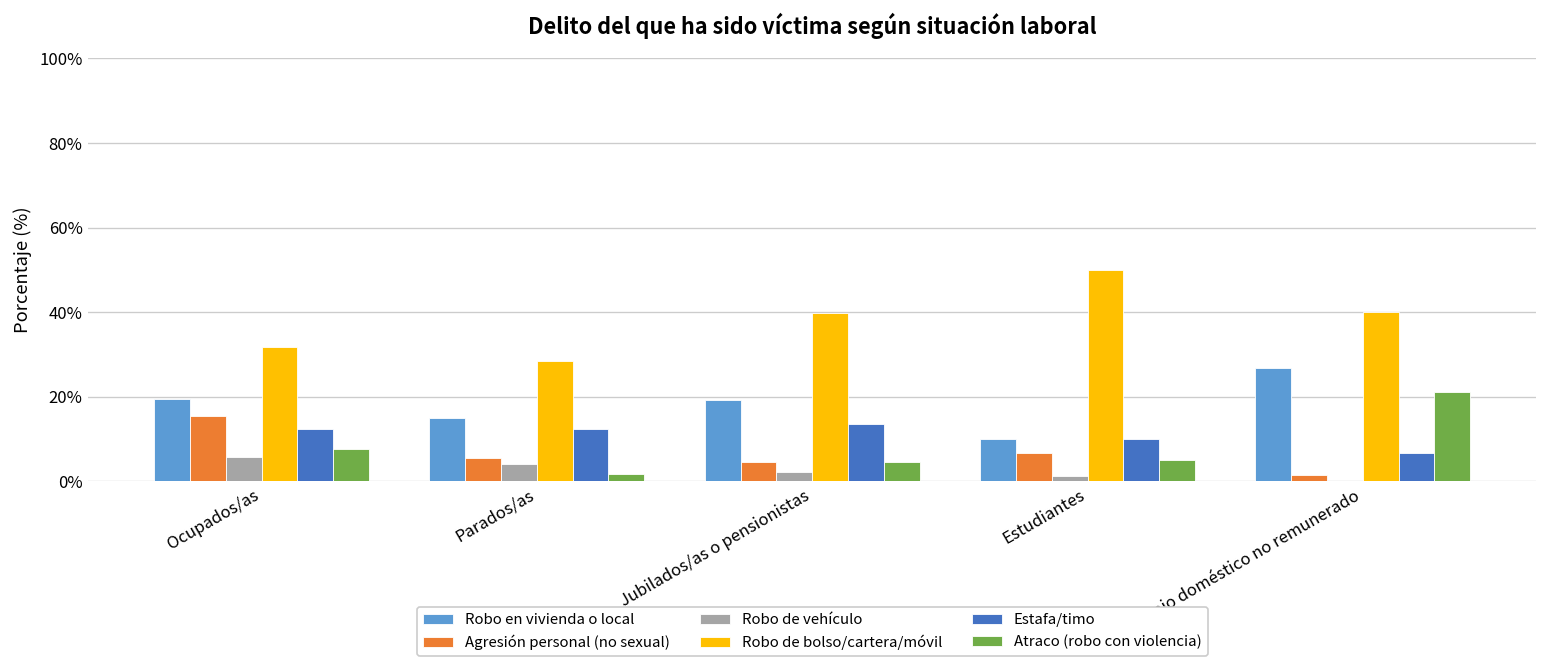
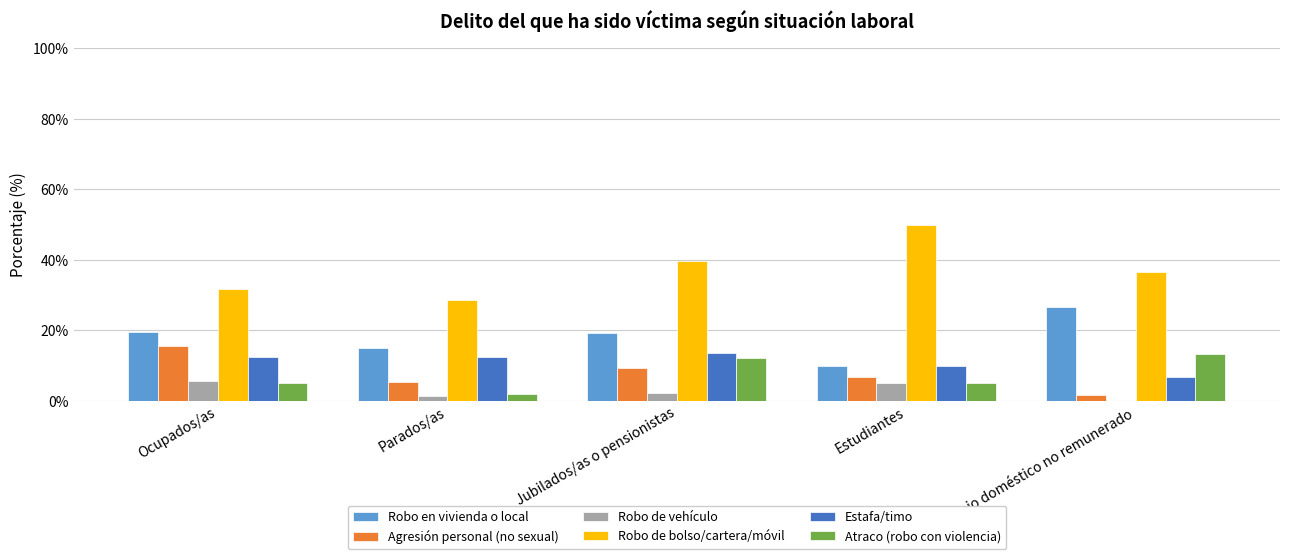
Atraco (robo con violencia), Ocupados/as: 8% -> 5%
Robo de vehículo, Parados/as: 4% -> 2%
Agresión personal (no sexual), Jubilados/as o pensionistas: 5% -> 9%
Atraco (robo con violencia), Jubilados/as o pensionistas: 5% -> 12%
Robo de vehículo, Estudiantes: 1% -> 5%
Robo de bolso/cartera/móvil, Trabajo doméstico no remunerado: 40% -> 37%
Atraco (robo con violencia), Trabajo doméstico no remunerado: 21% -> 13%
